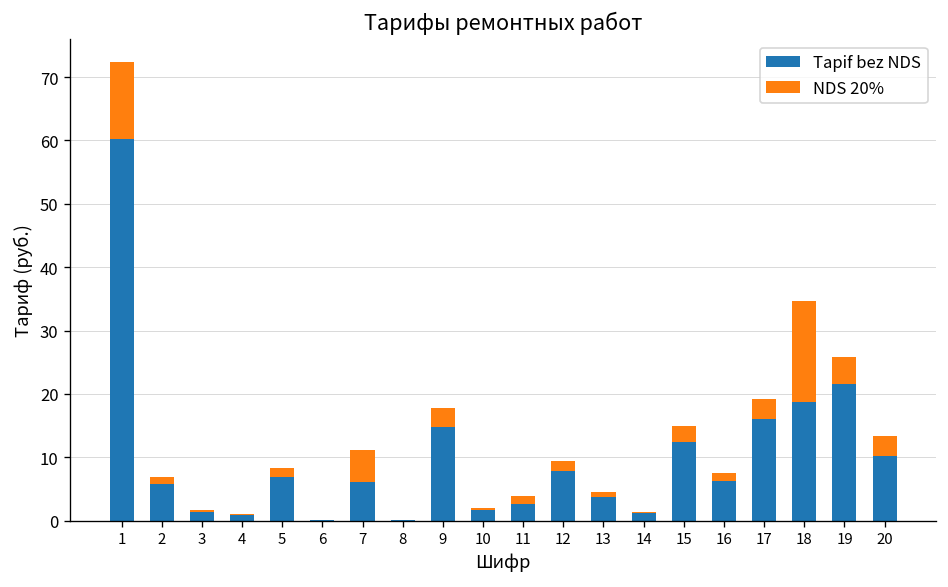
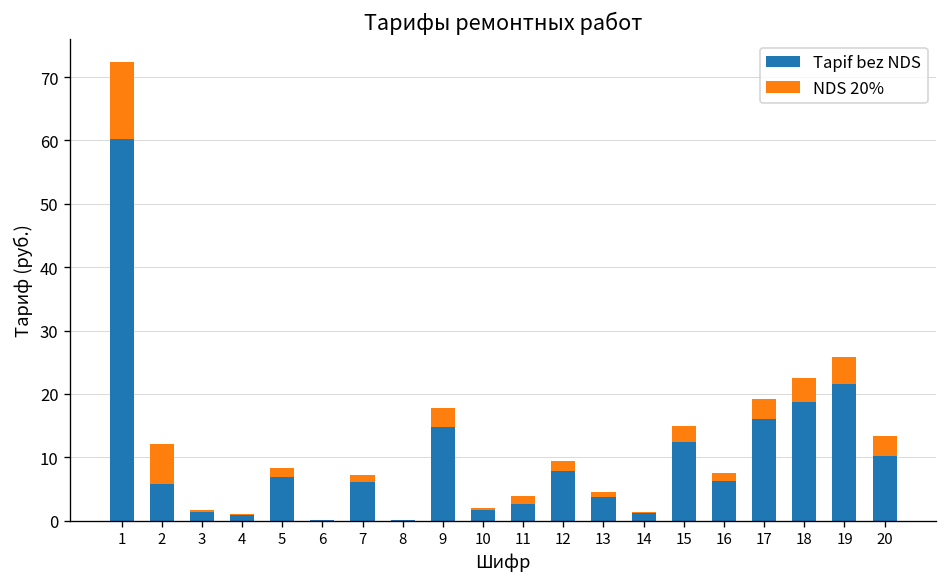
NDS 20%, 2: 1 -> 6
NDS 20%, 7: 5 -> 1
NDS 20%, 18: 16 -> 4
